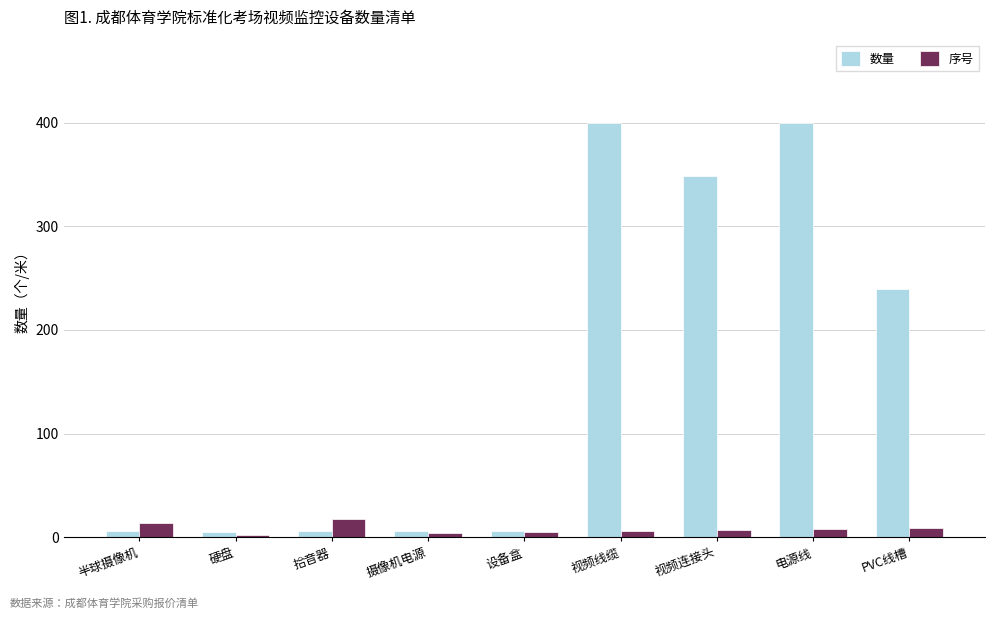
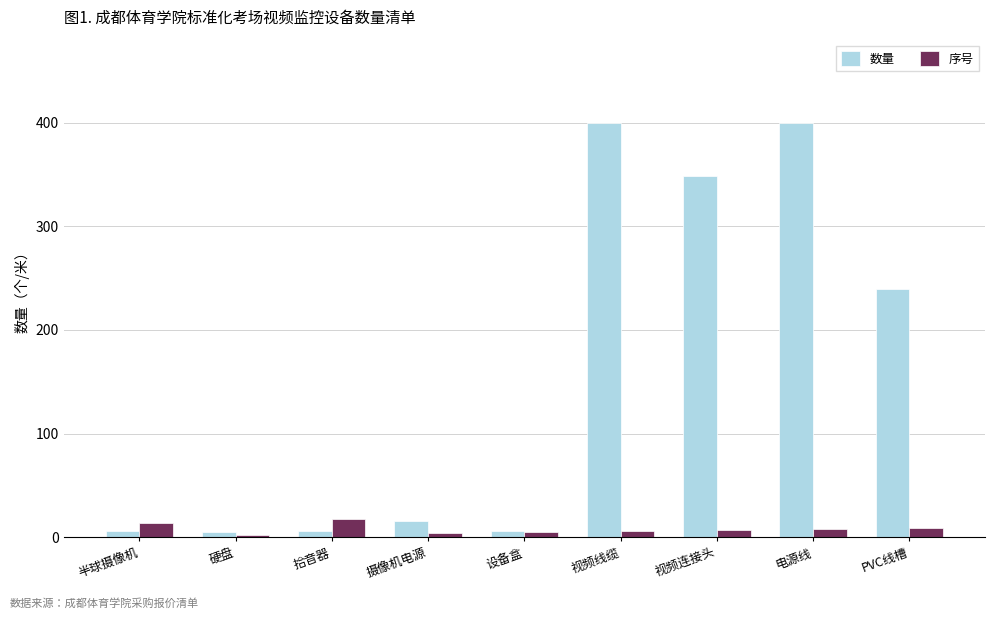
数量, 摄像机电源: 6 -> 16
